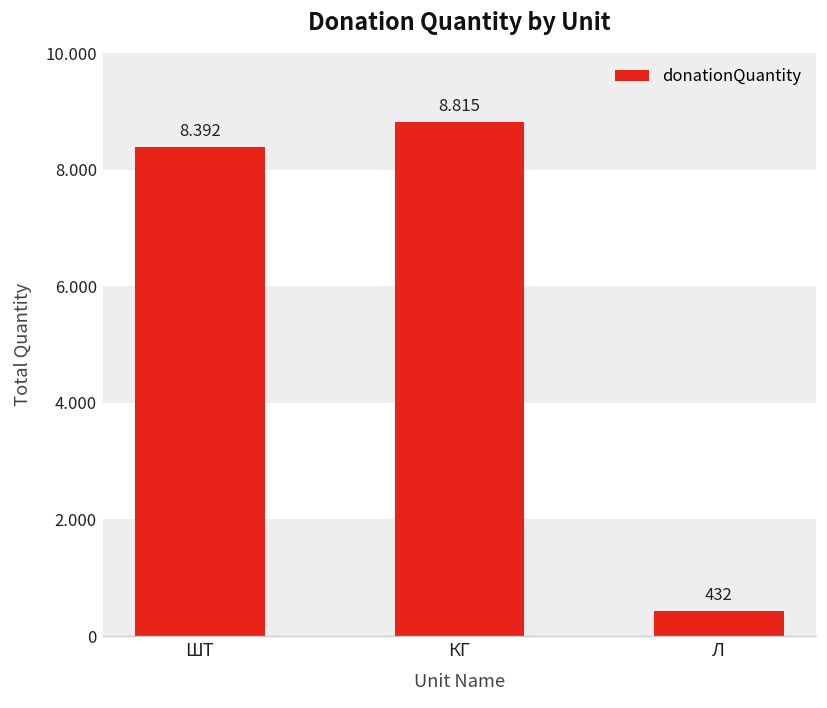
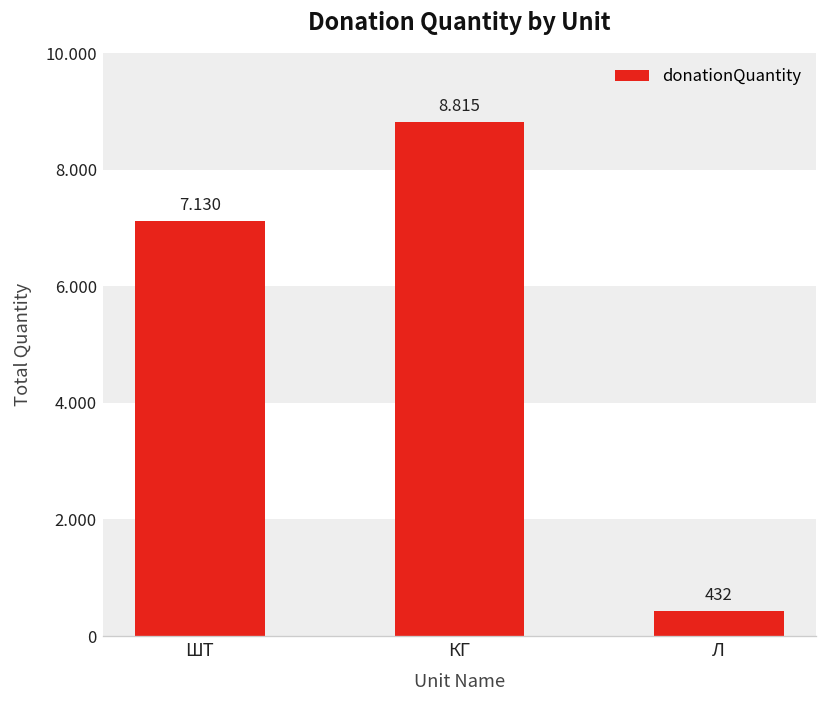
ШТ: 8.392 -> 7.130
